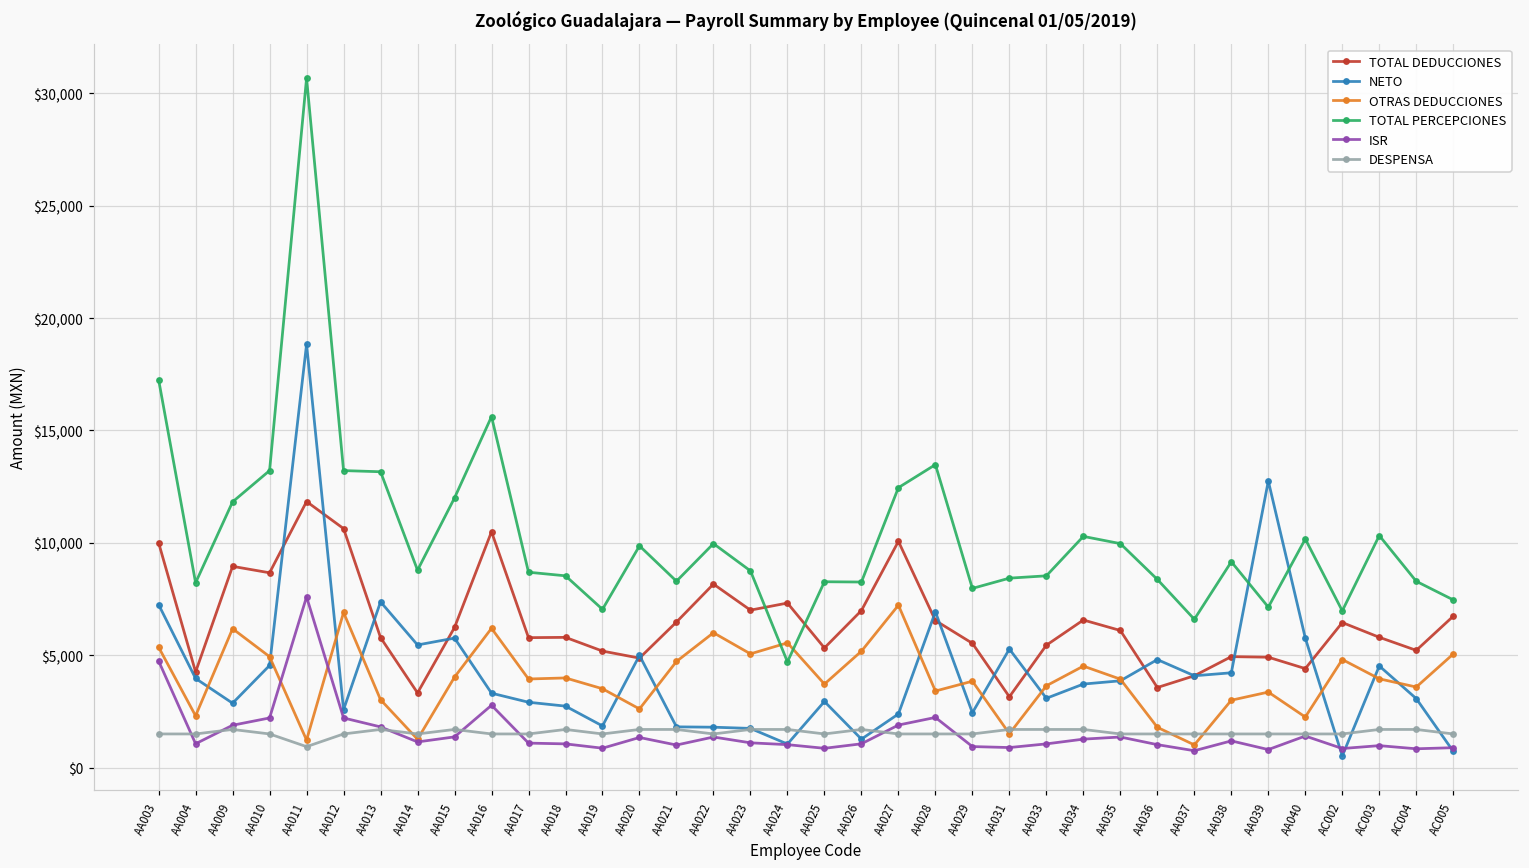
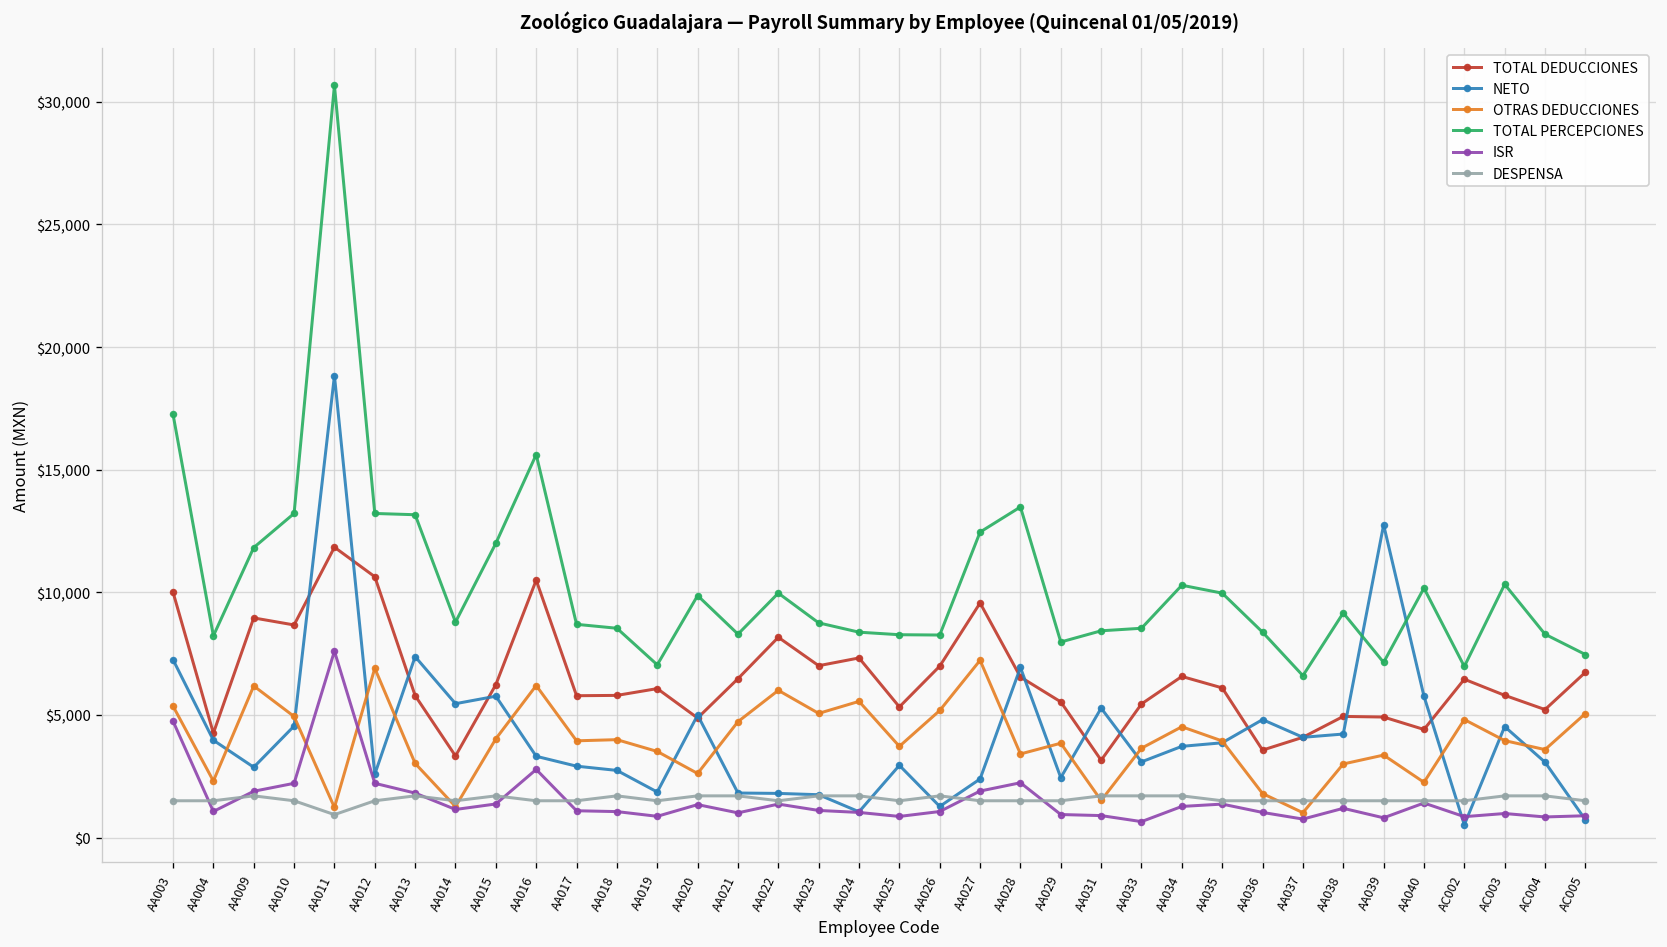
TOTAL DEDUCCIONES, AA019: $5,200 -> $6,100
TOTAL PERCEPCIONES, AA024: $4,700 -> $8,400
TOTAL DEDUCCIONES, AA027: $10,100 -> $9,600
ISR, AA033: $1,100 -> $600
